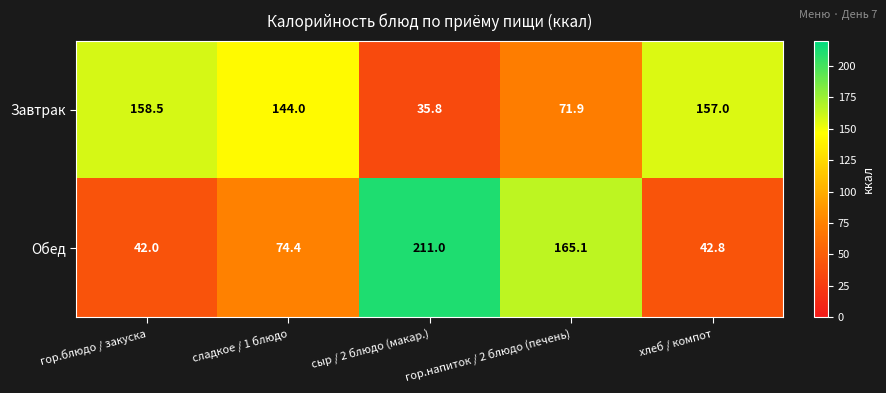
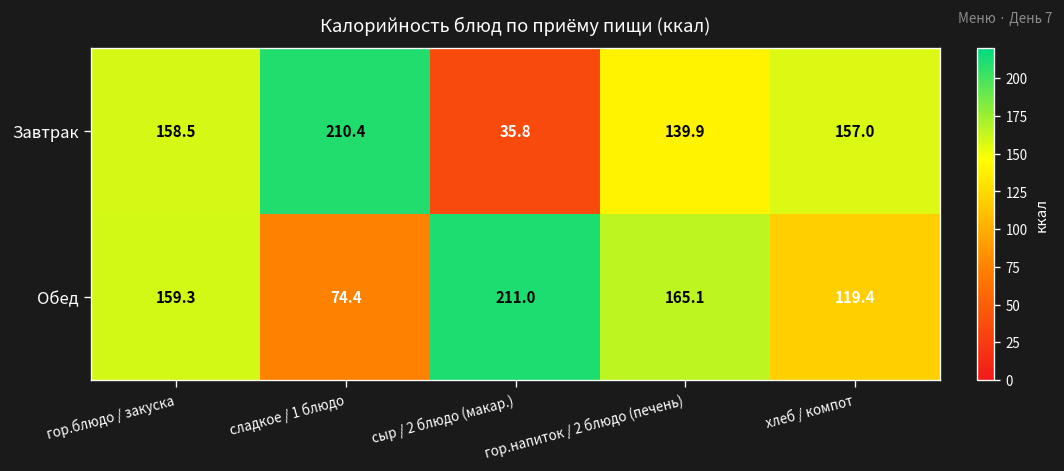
Завтрак, сладкое / 1 блюдо: 144.0 -> 210.4
Завтрак, гор.напиток / 2 блюдо (печень): 71.9 -> 139.9
Обед, гор.блюдо / закуска: 42.0 -> 159.3
Обед, хлеб / компот: 42.8 -> 119.4
